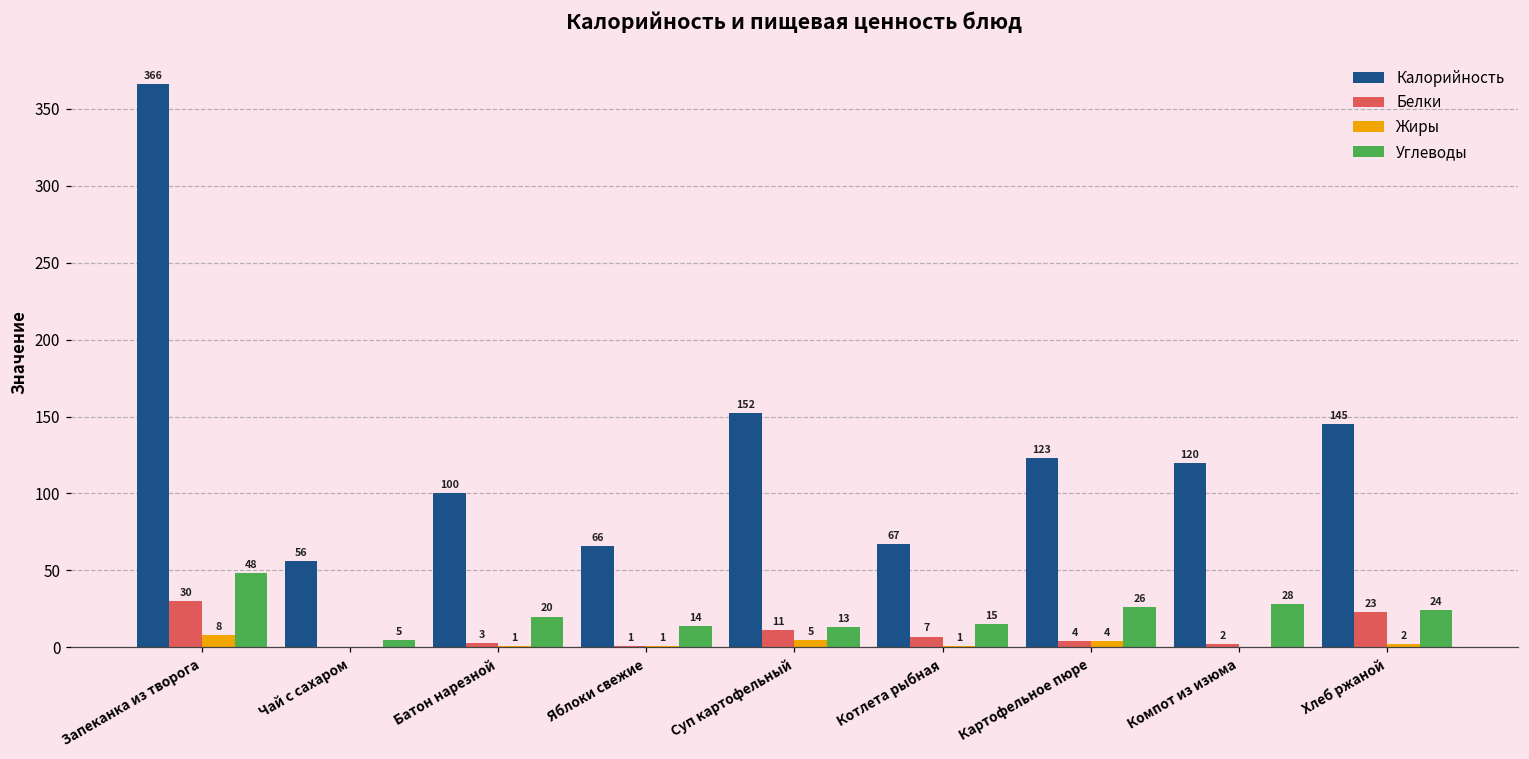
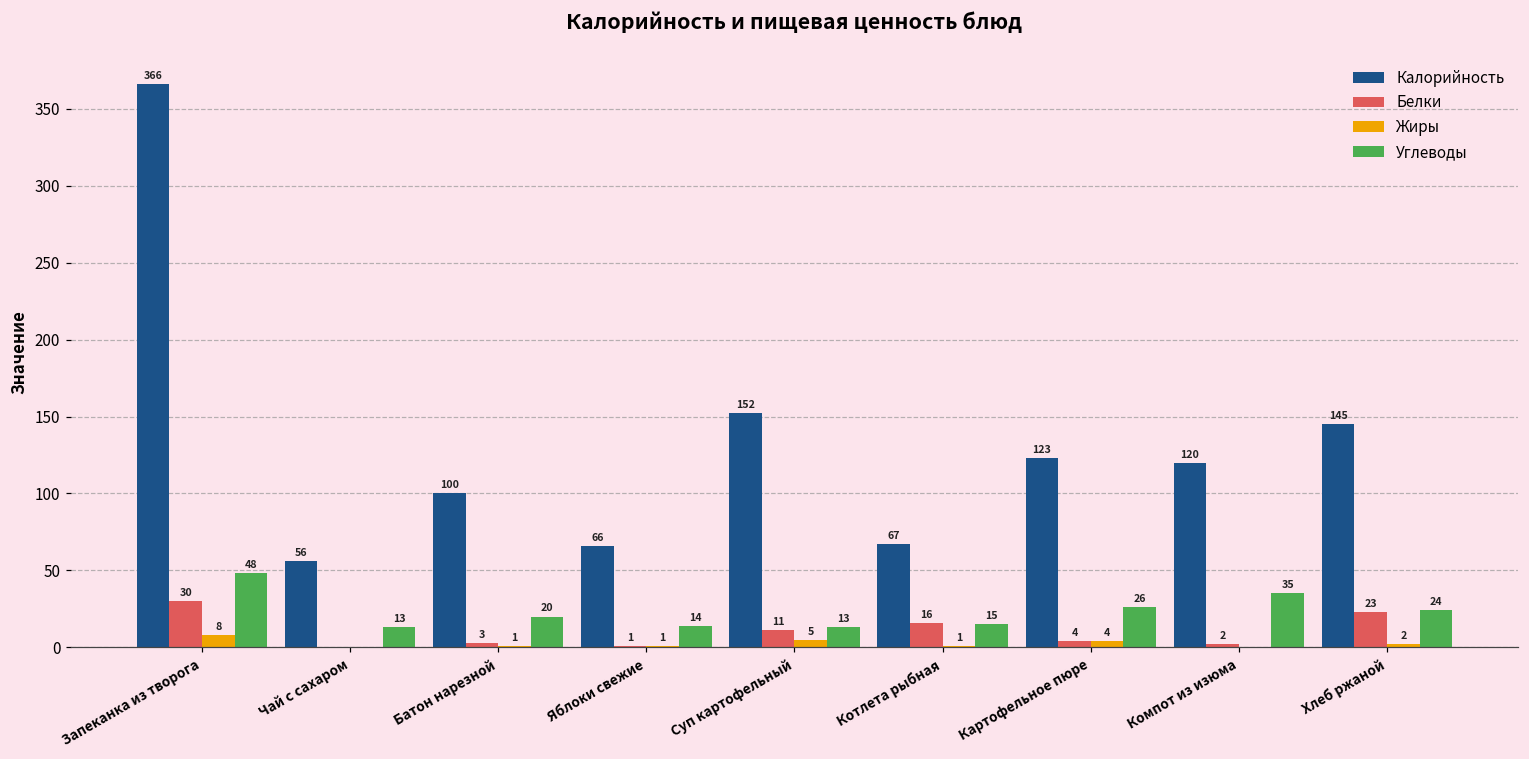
Углеводы, Чай с сахаром: 5 -> 13
Белки, Котлета рыбная: 7 -> 16
Углеводы, Компот из изюма: 28 -> 35
